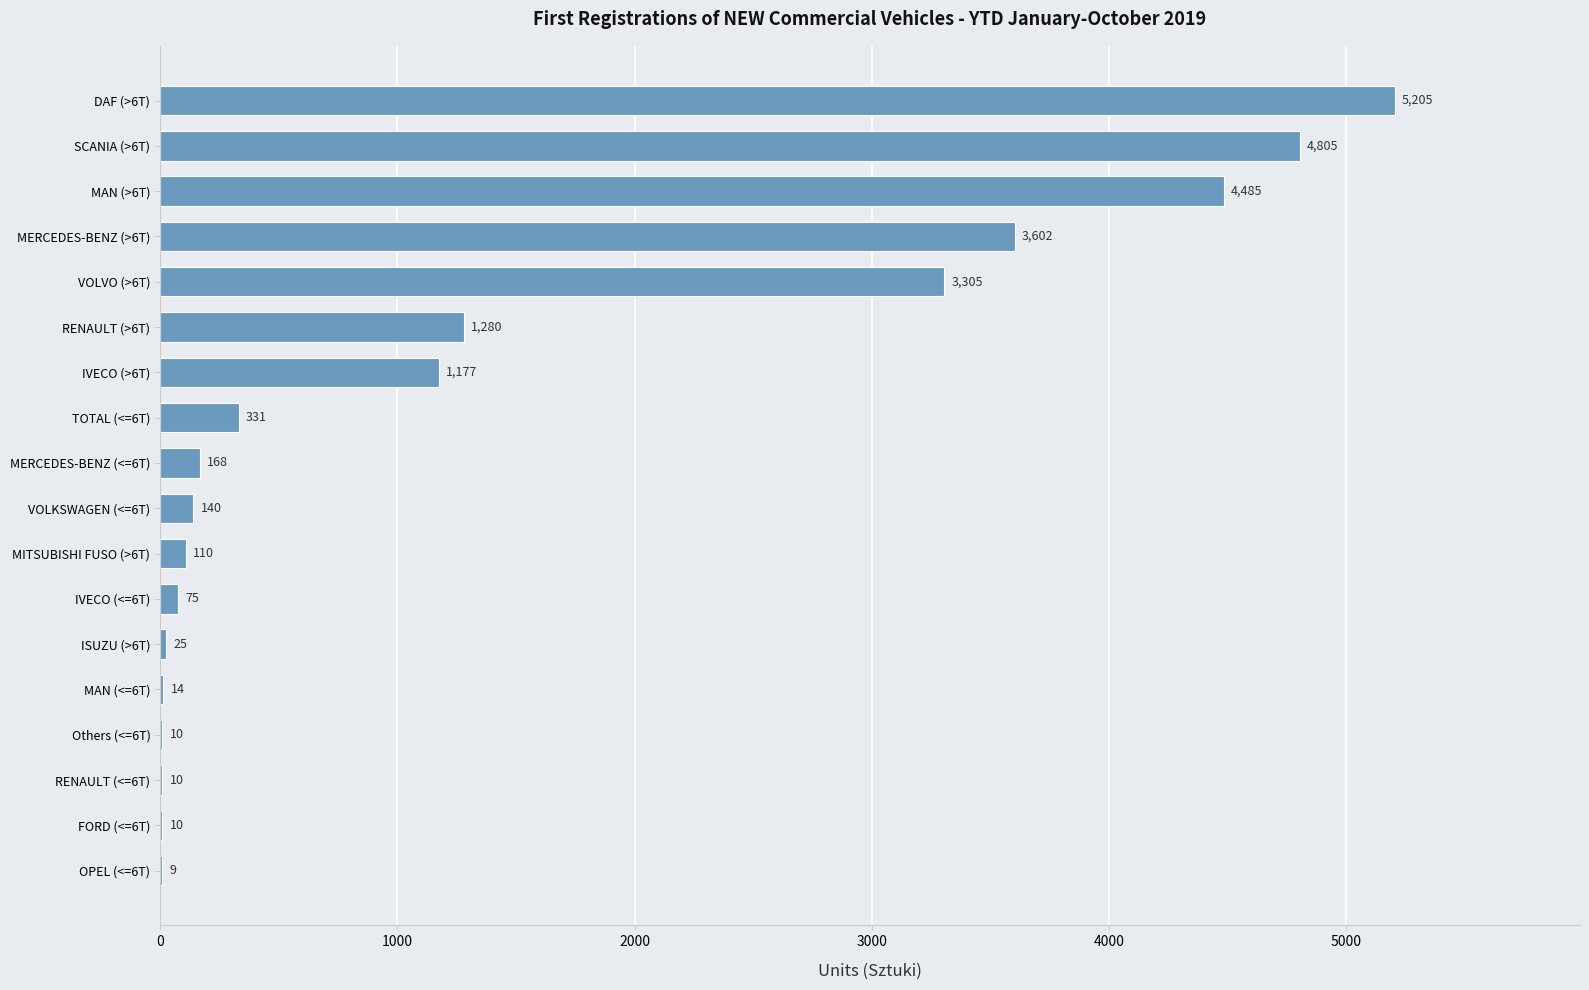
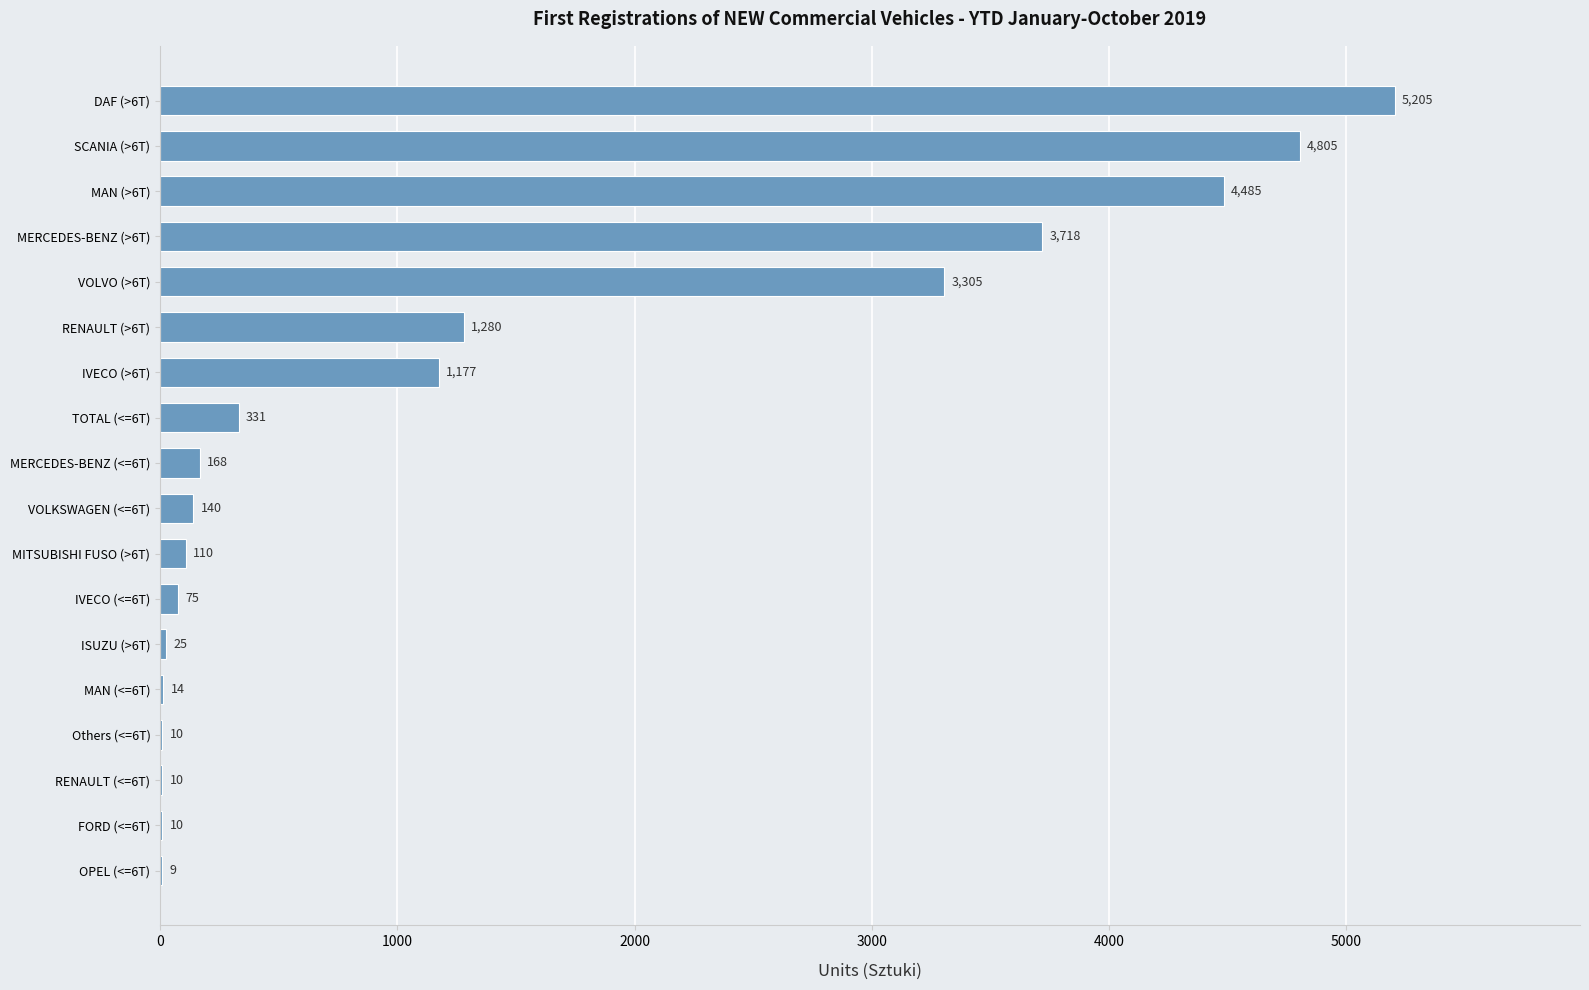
MERCEDES-BENZ (>6T): 3,602 -> 3,718
